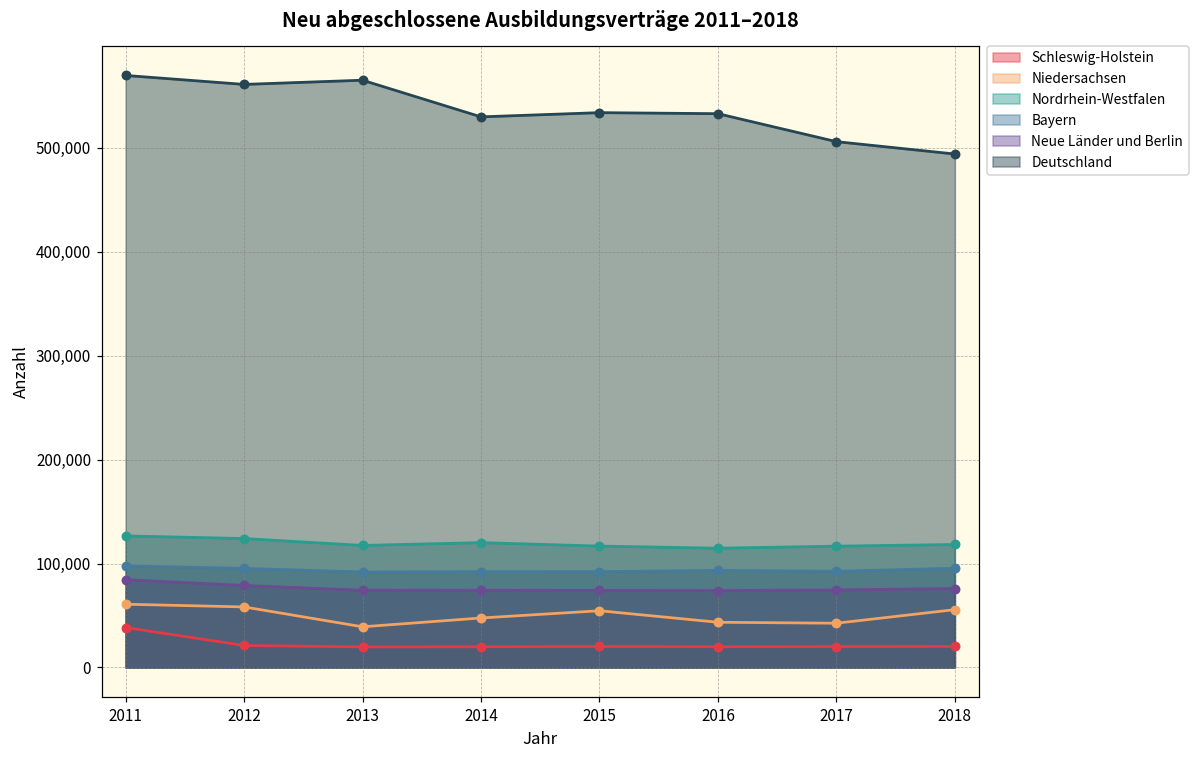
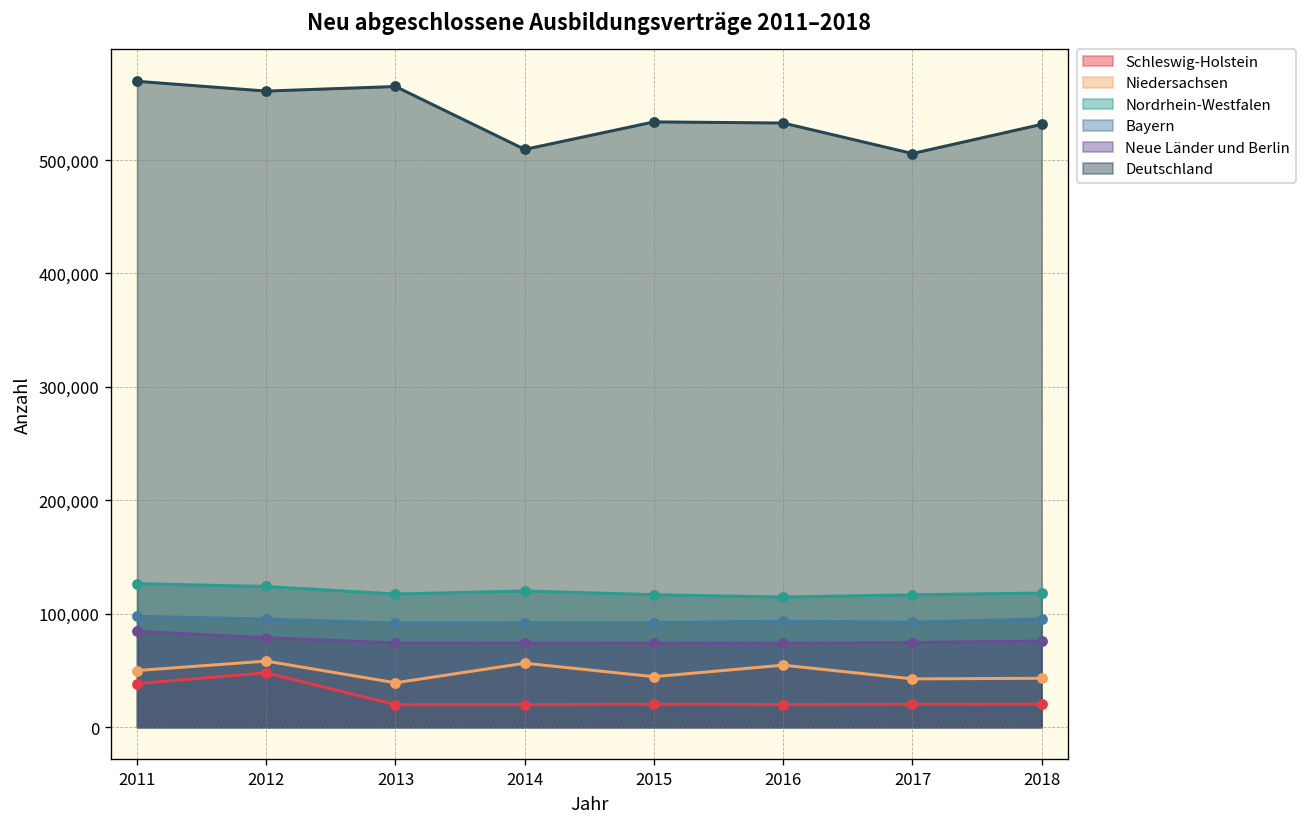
Niedersachsen, 2011: 60,000 -> 50,000
Schleswig-Holstein, 2012: 20,000 -> 50,000
Niedersachsen, 2014: 50,000 -> 60,000
Deutschland, 2014: 530,000 -> 510,000
Niedersachsen, 2015: 50,000 -> 40,000
Niedersachsen, 2016: 40,000 -> 50,000
Niedersachsen, 2018: 60,000 -> 40,000
Deutschland, 2018: 490,000 -> 530,000
